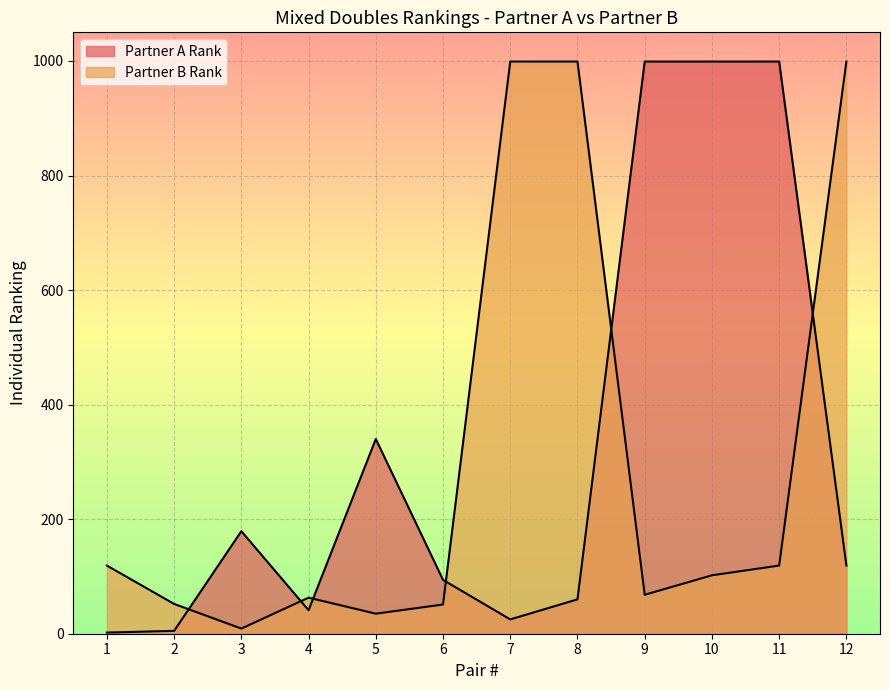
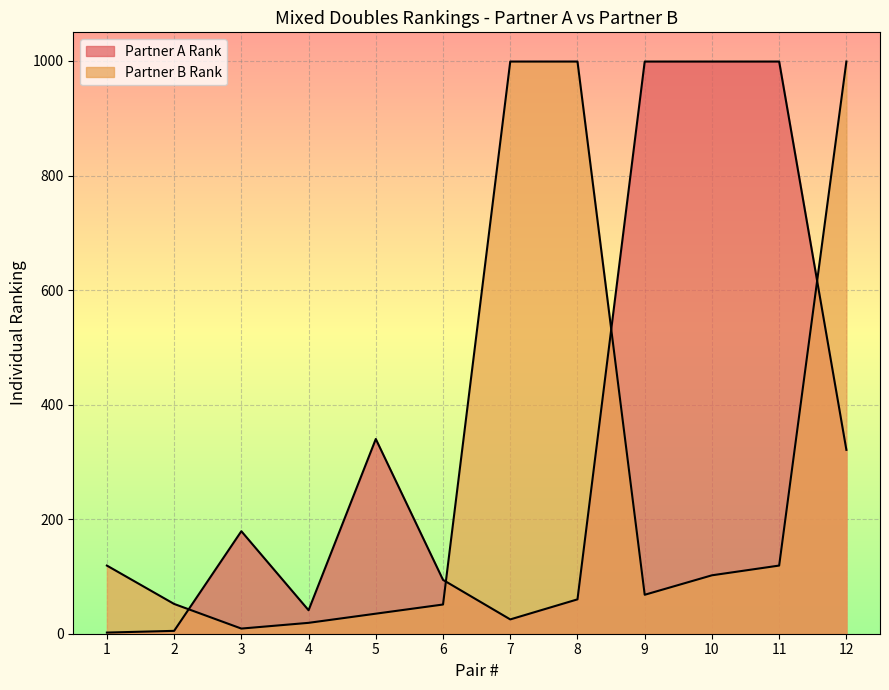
Partner B Rank, 4: 60 -> 20
Partner A Rank, 12: 120 -> 320
